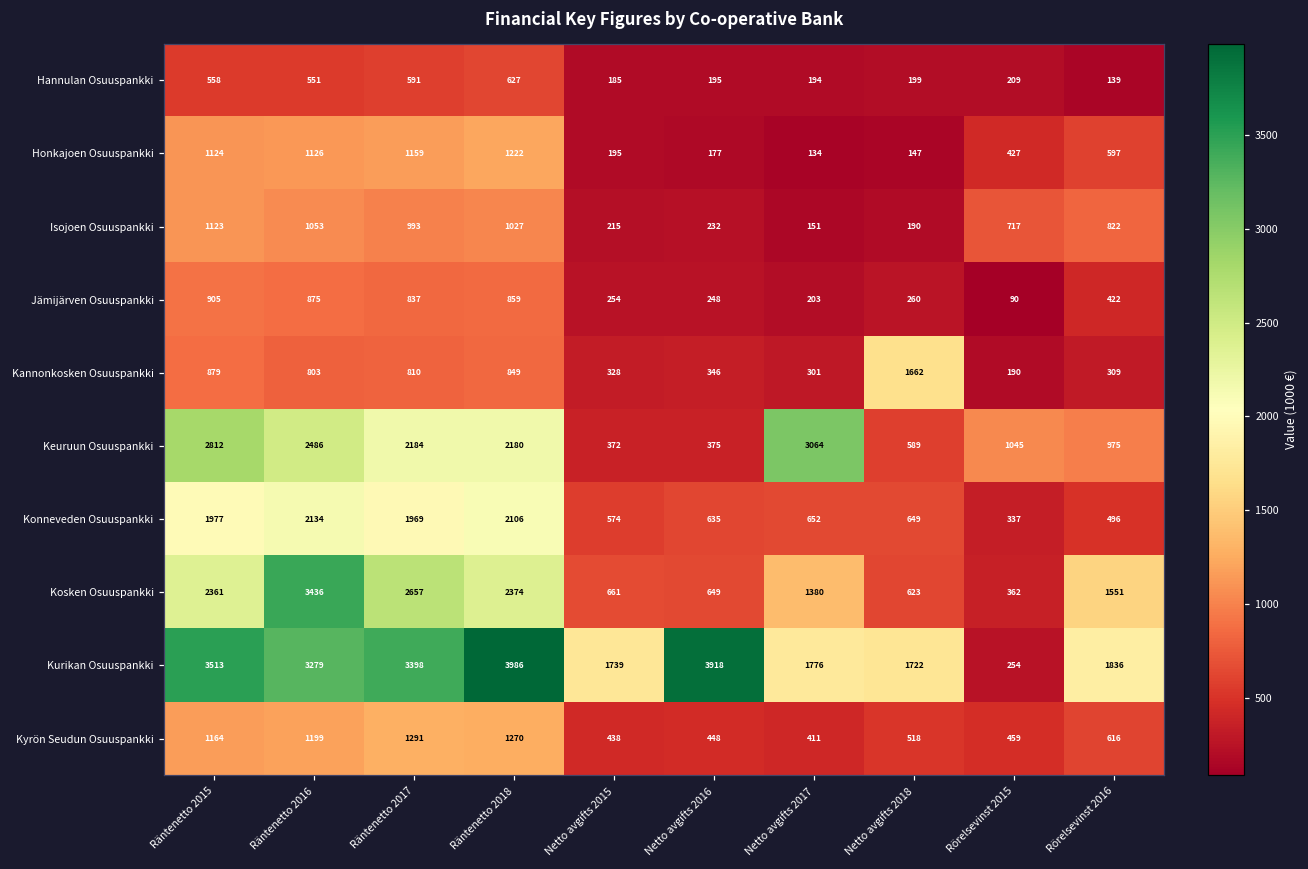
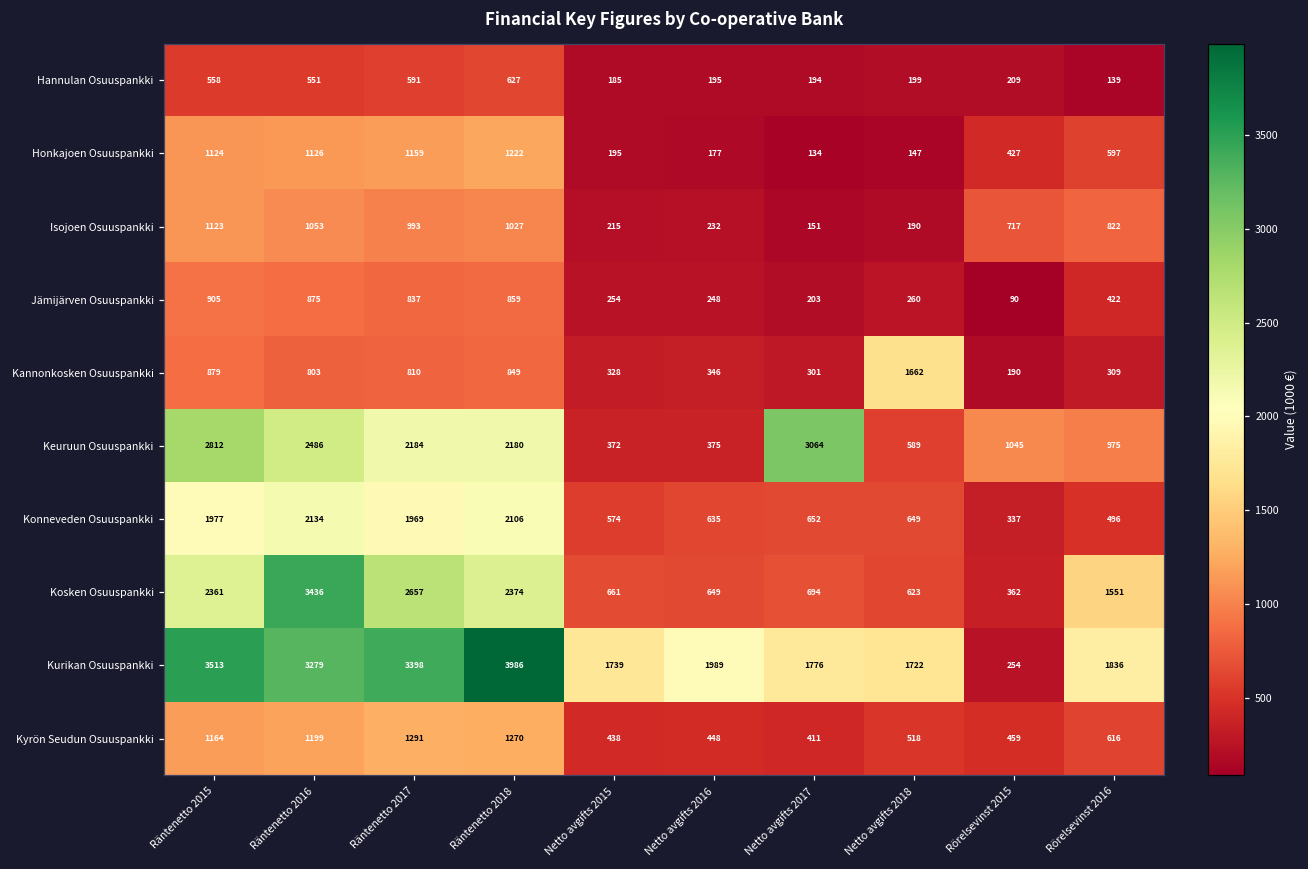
Kosken Osuuspankki, Netto avgifts 2017: 1380 -> 694
Kurikan Osuuspankki, Netto avgifts 2016: 3918 -> 1989
